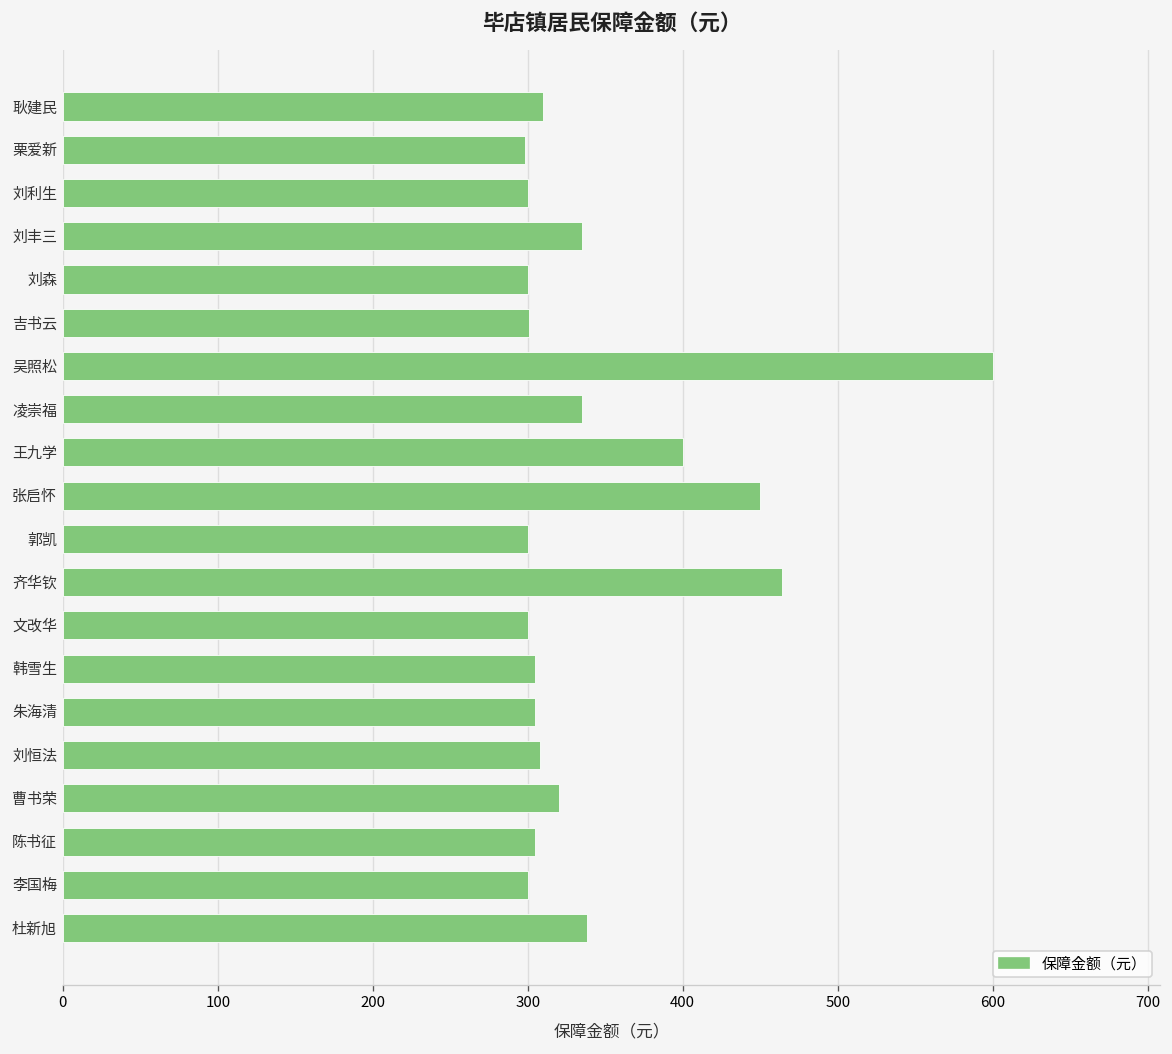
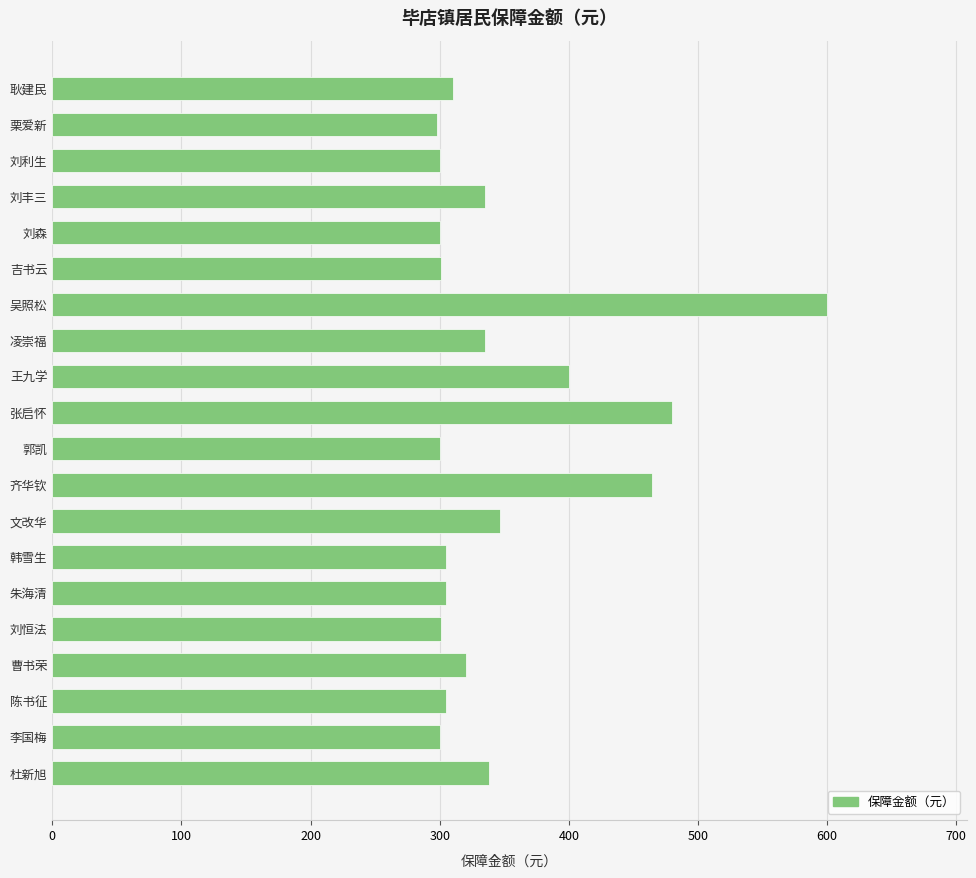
张启怀: 450 -> 480
文改华: 300 -> 347
刘恒法: 308 -> 301
